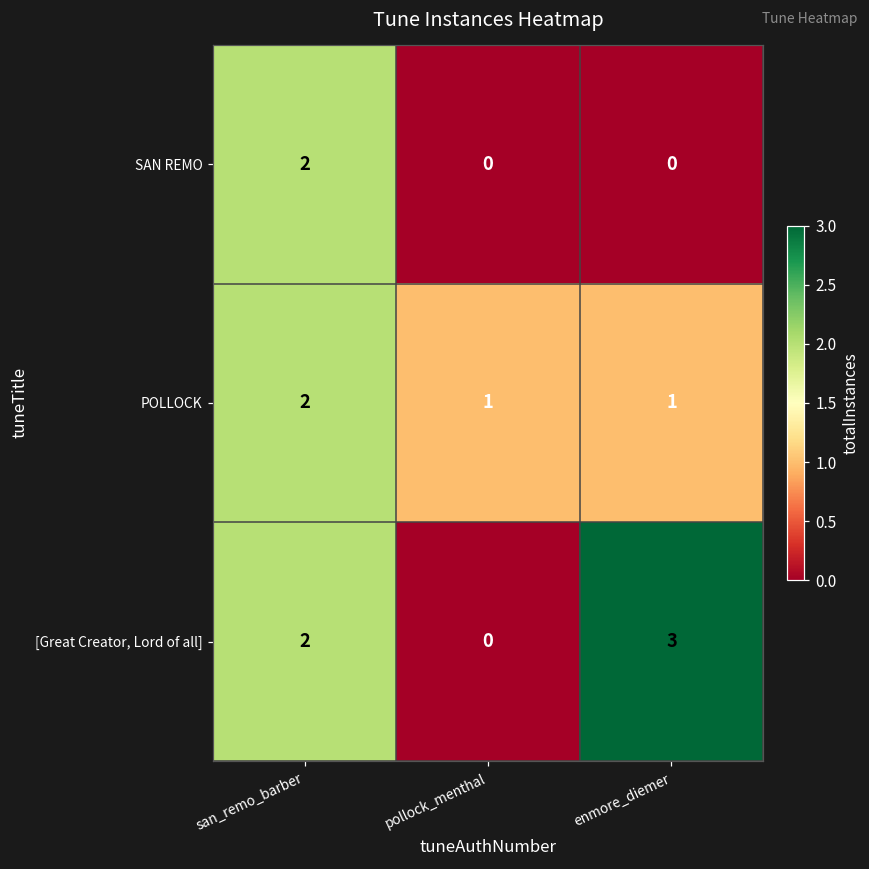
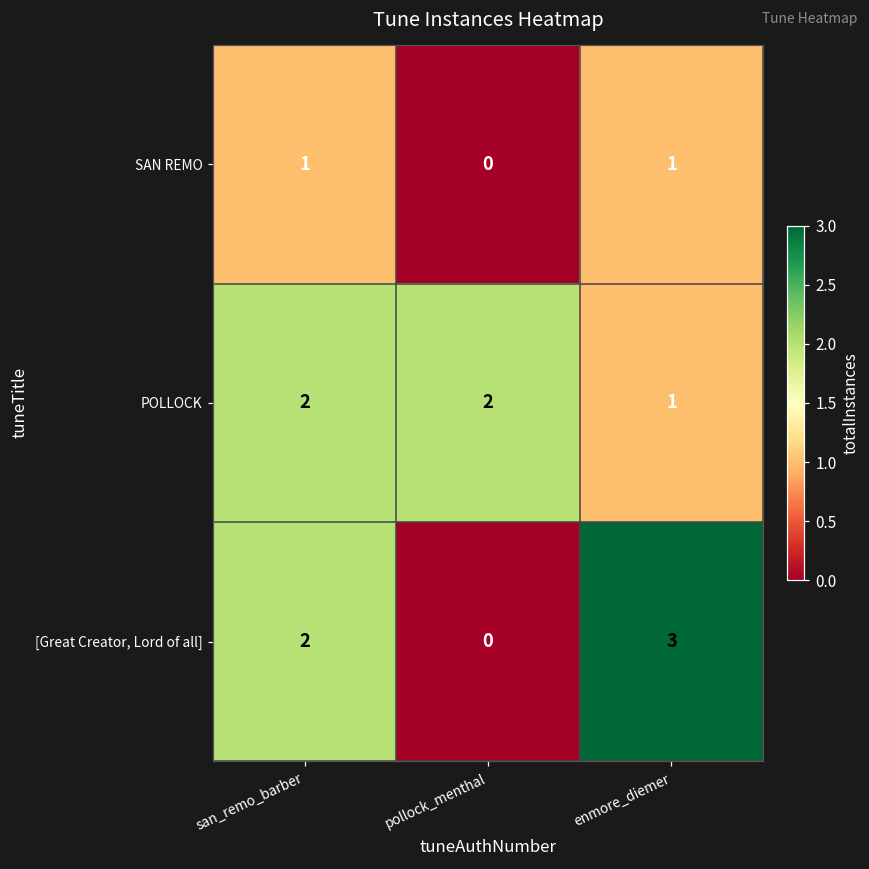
SAN REMO, san_remo_barber: 2 -> 1
SAN REMO, enmore_diemer: 0 -> 1
POLLOCK, pollock_menthal: 1 -> 2
